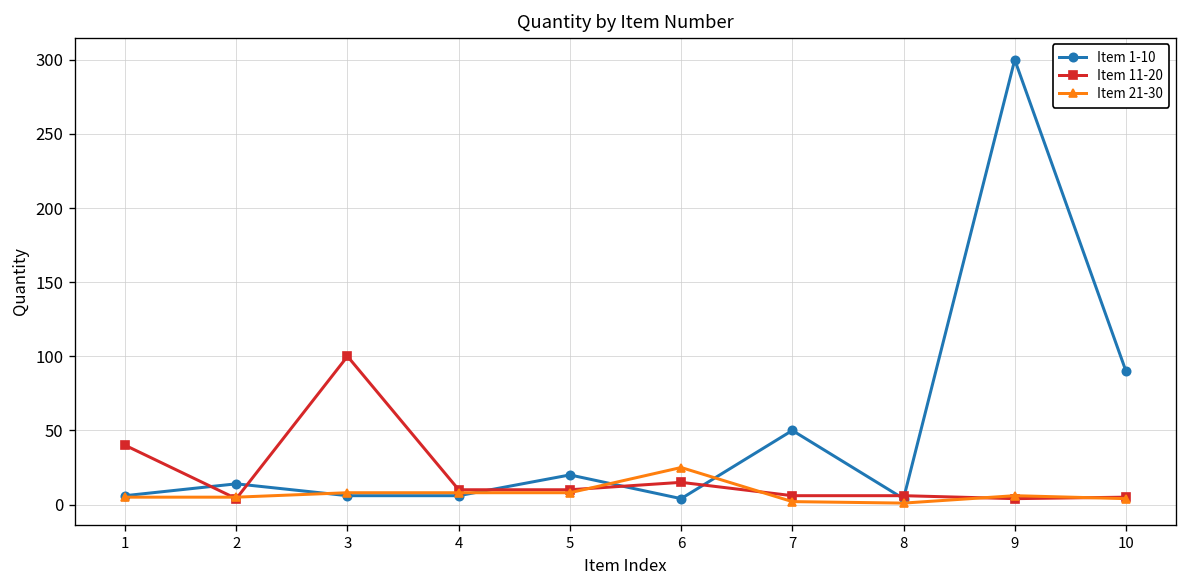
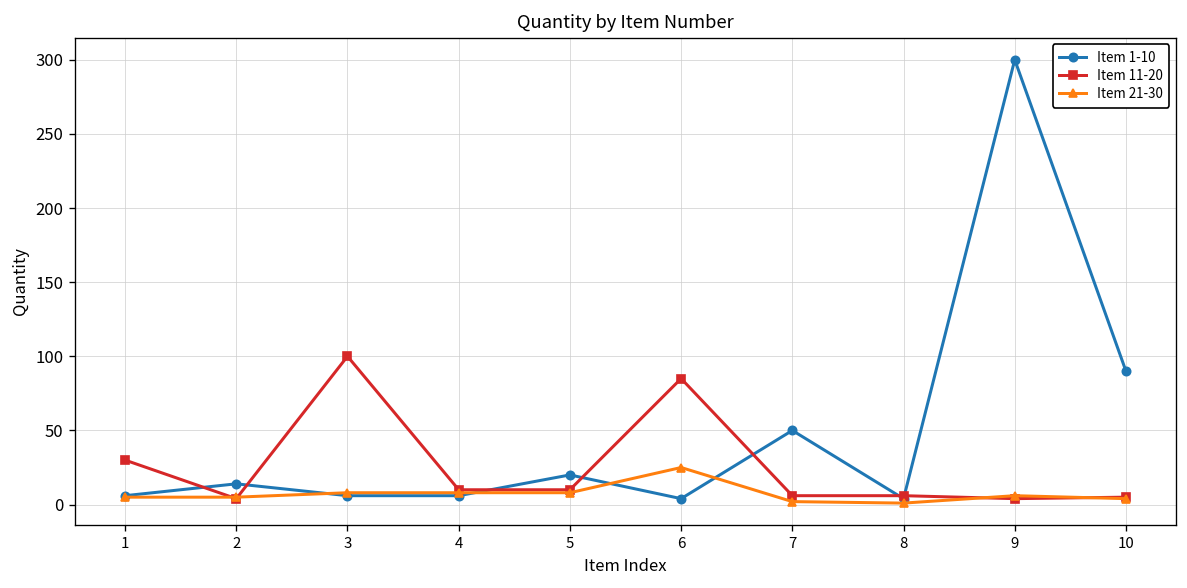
Item 11-20, 1: 40 -> 30
Item 11-20, 6: 15 -> 85
